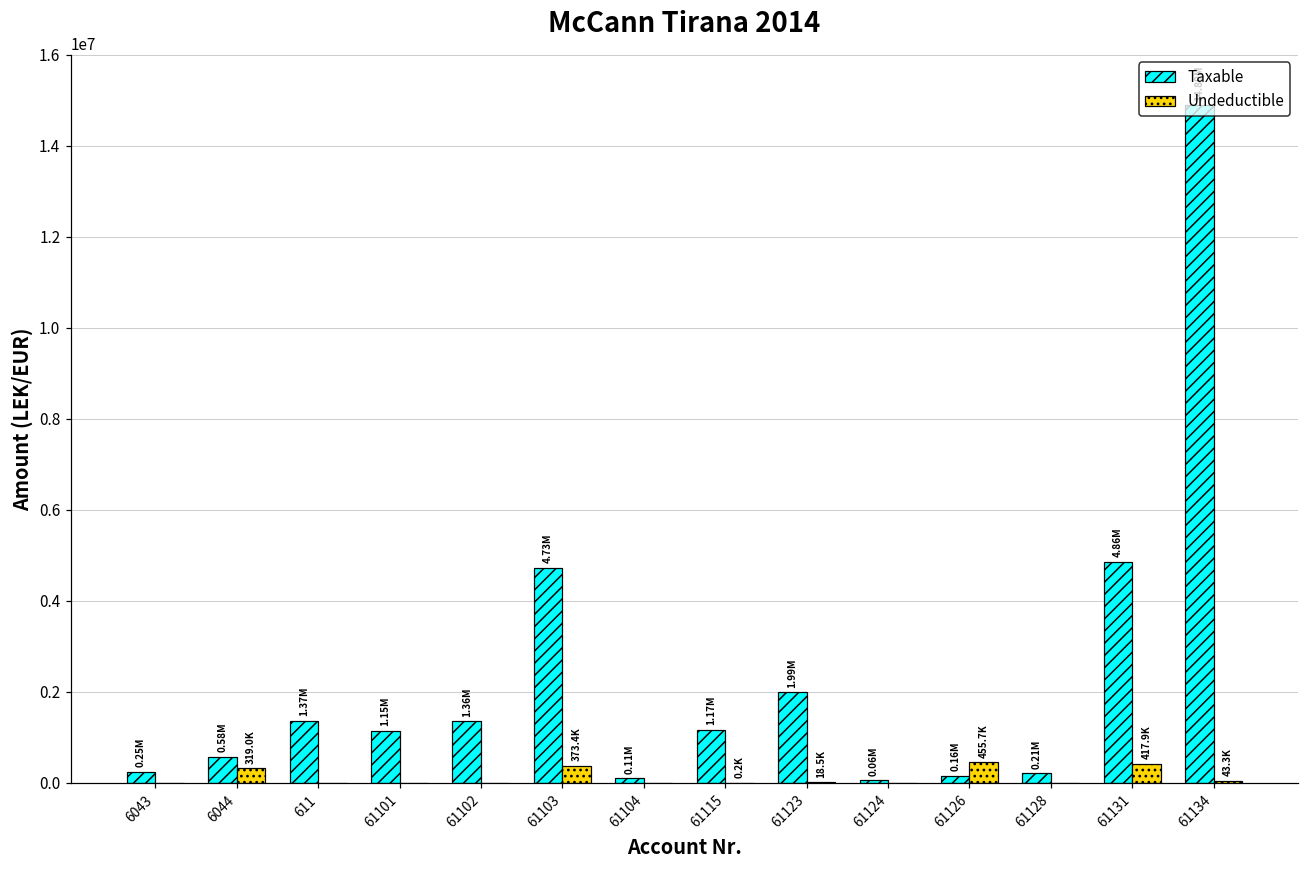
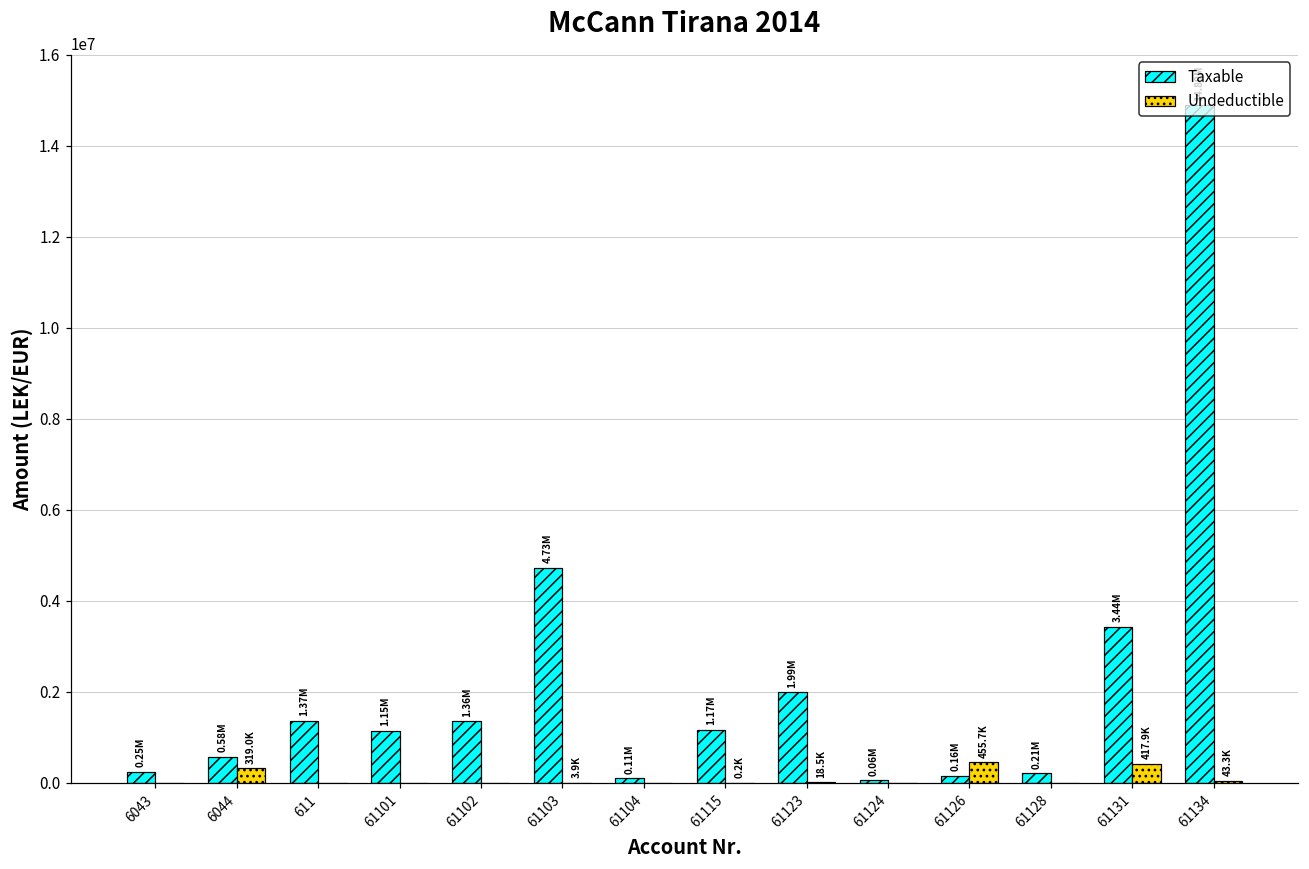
Undeductible, 61103: 373.4K -> 3.9K
Taxable, 61131: 4.86M -> 3.44M
